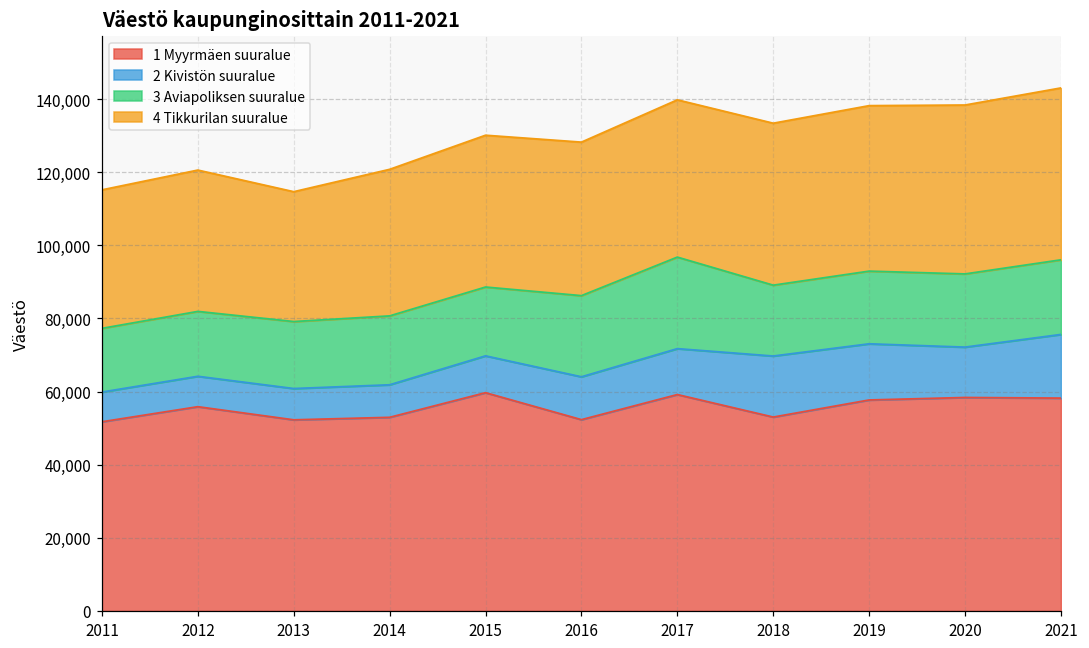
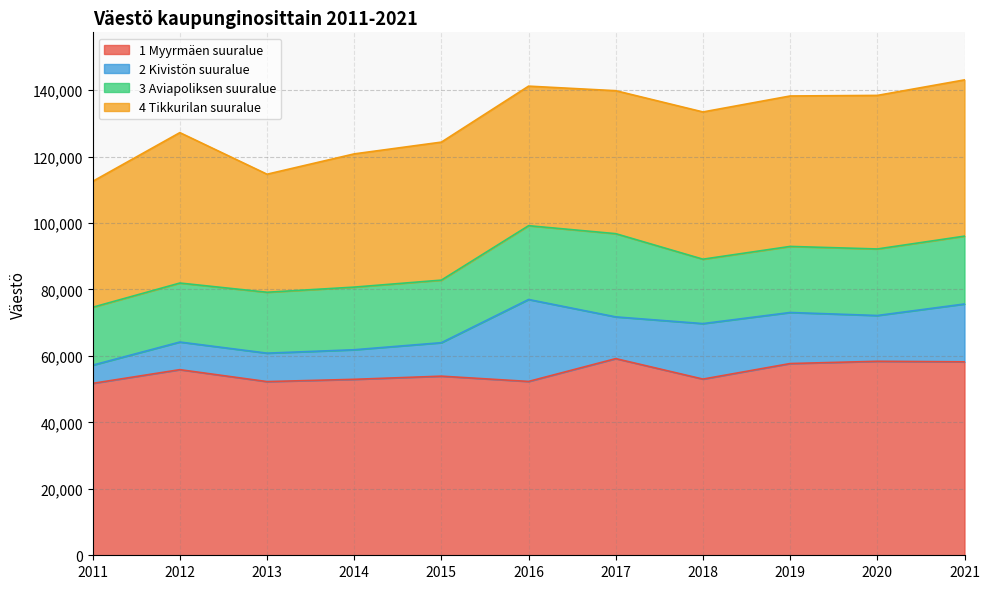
2 Kivistön suuralue, 2011: 8,000 -> 5,000
4 Tikkurilan suuralue, 2012: 39,000 -> 45,000
1 Myyrmäen suuralue, 2015: 60,000 -> 54,000
2 Kivistön suuralue, 2016: 12,000 -> 25,000
